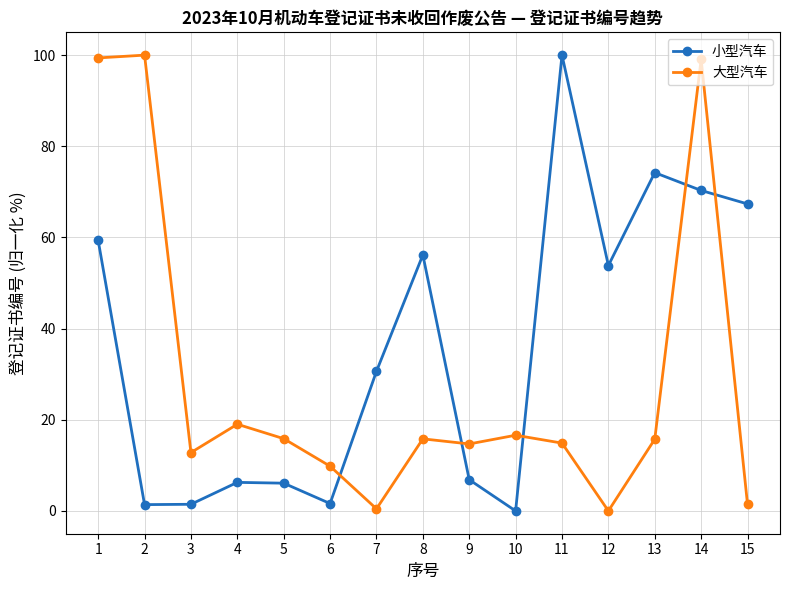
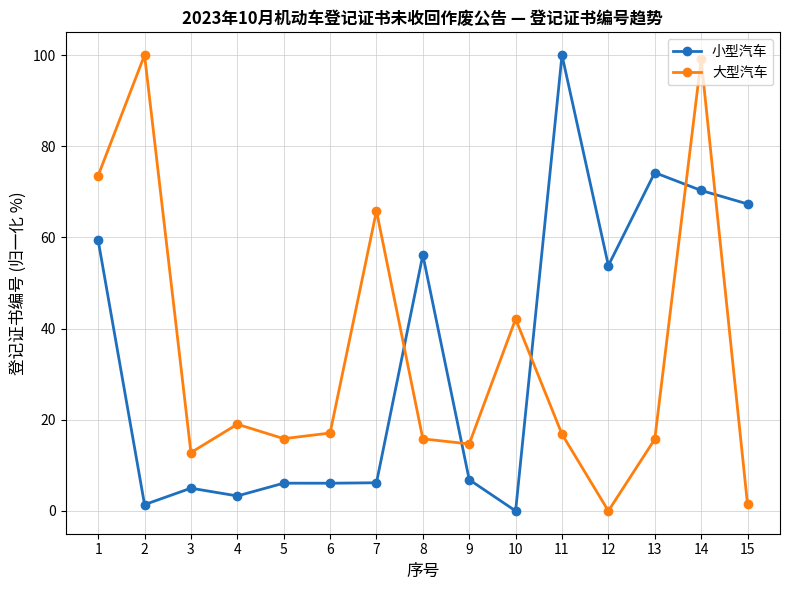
大型汽车, 1: 99 -> 74
小型汽车, 3: 1 -> 5
小型汽车, 4: 6 -> 3
小型汽车, 6: 2 -> 6
大型汽车, 6: 10 -> 17
小型汽车, 7: 31 -> 6
大型汽车, 7: 0 -> 66
大型汽车, 10: 17 -> 42
大型汽车, 11: 15 -> 17
